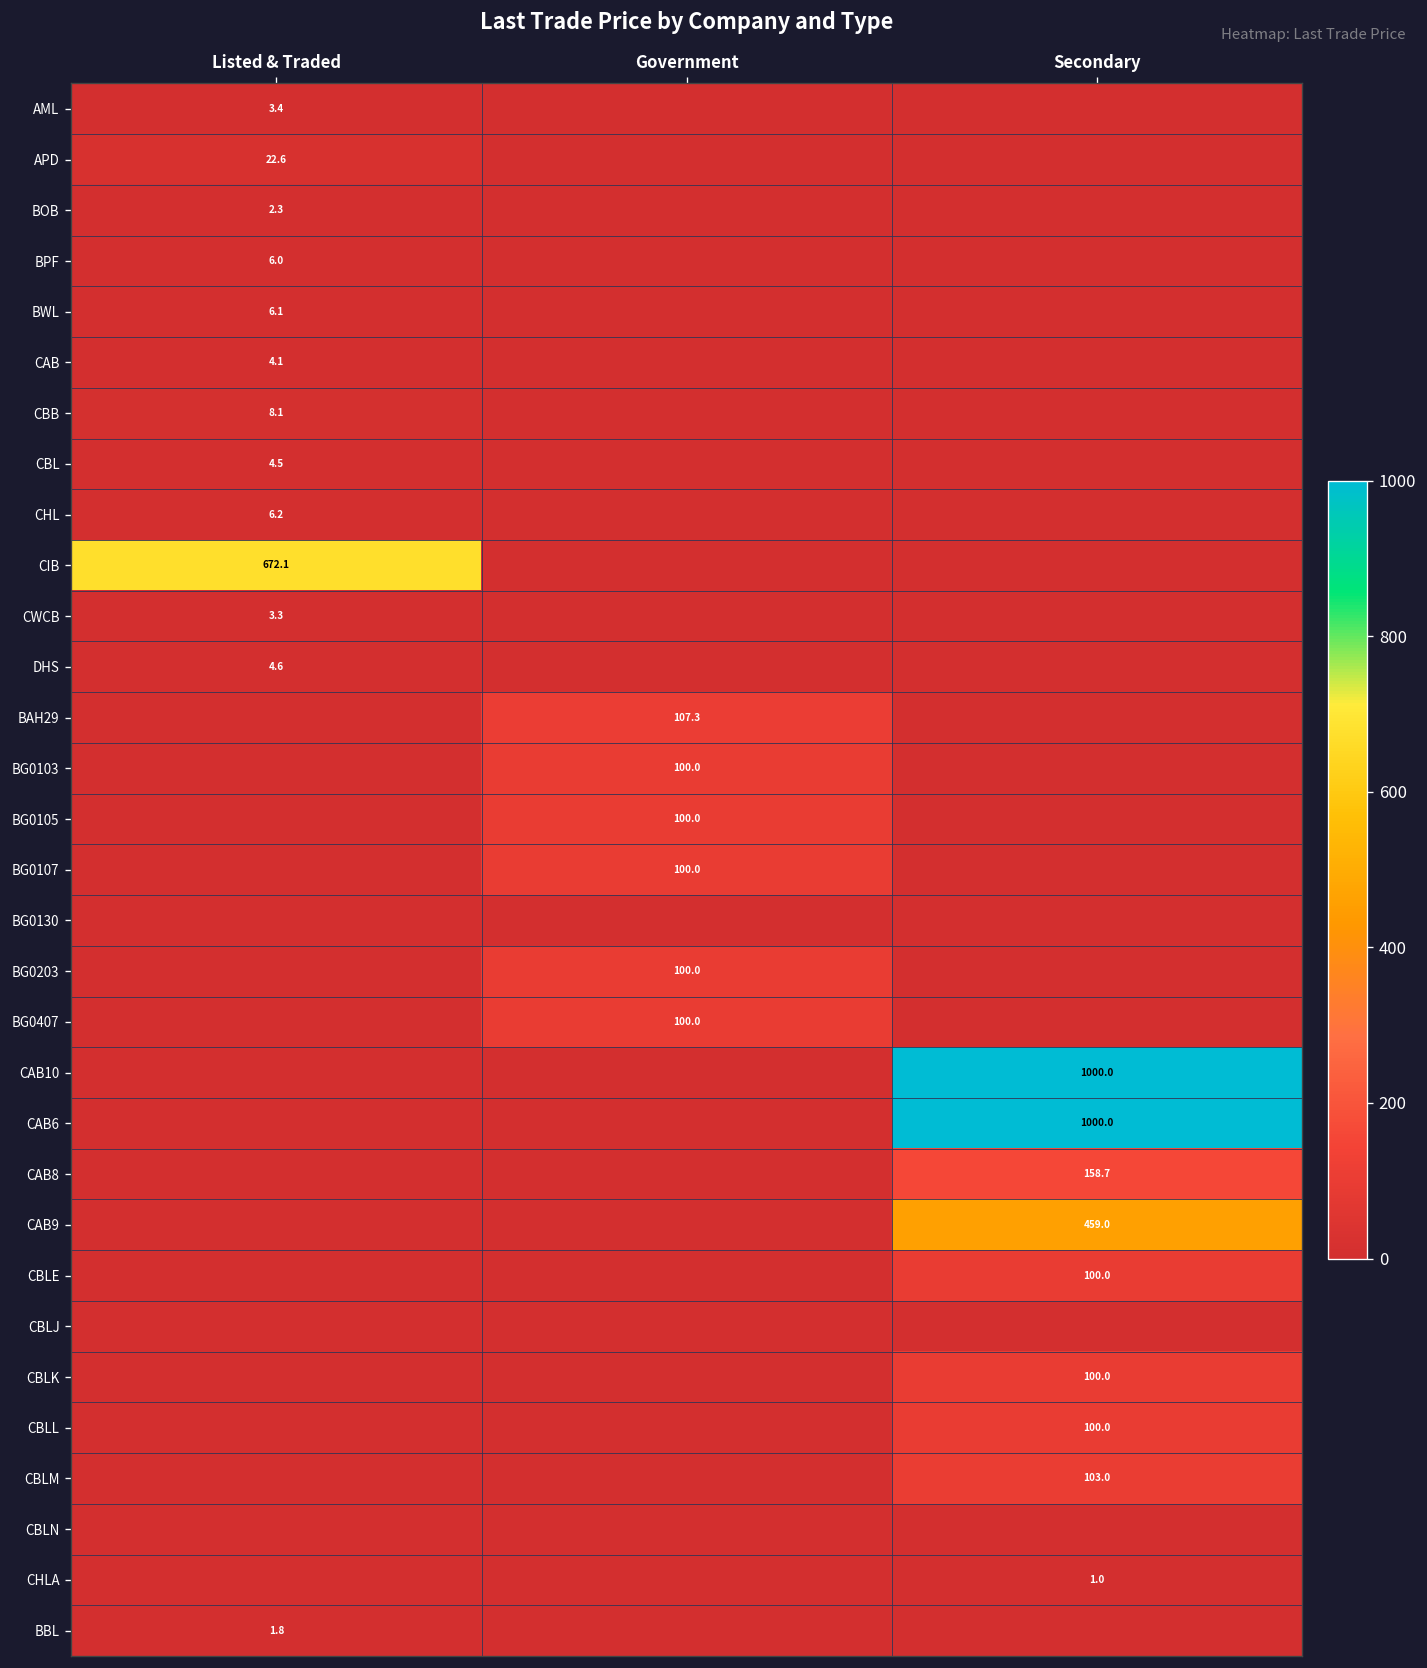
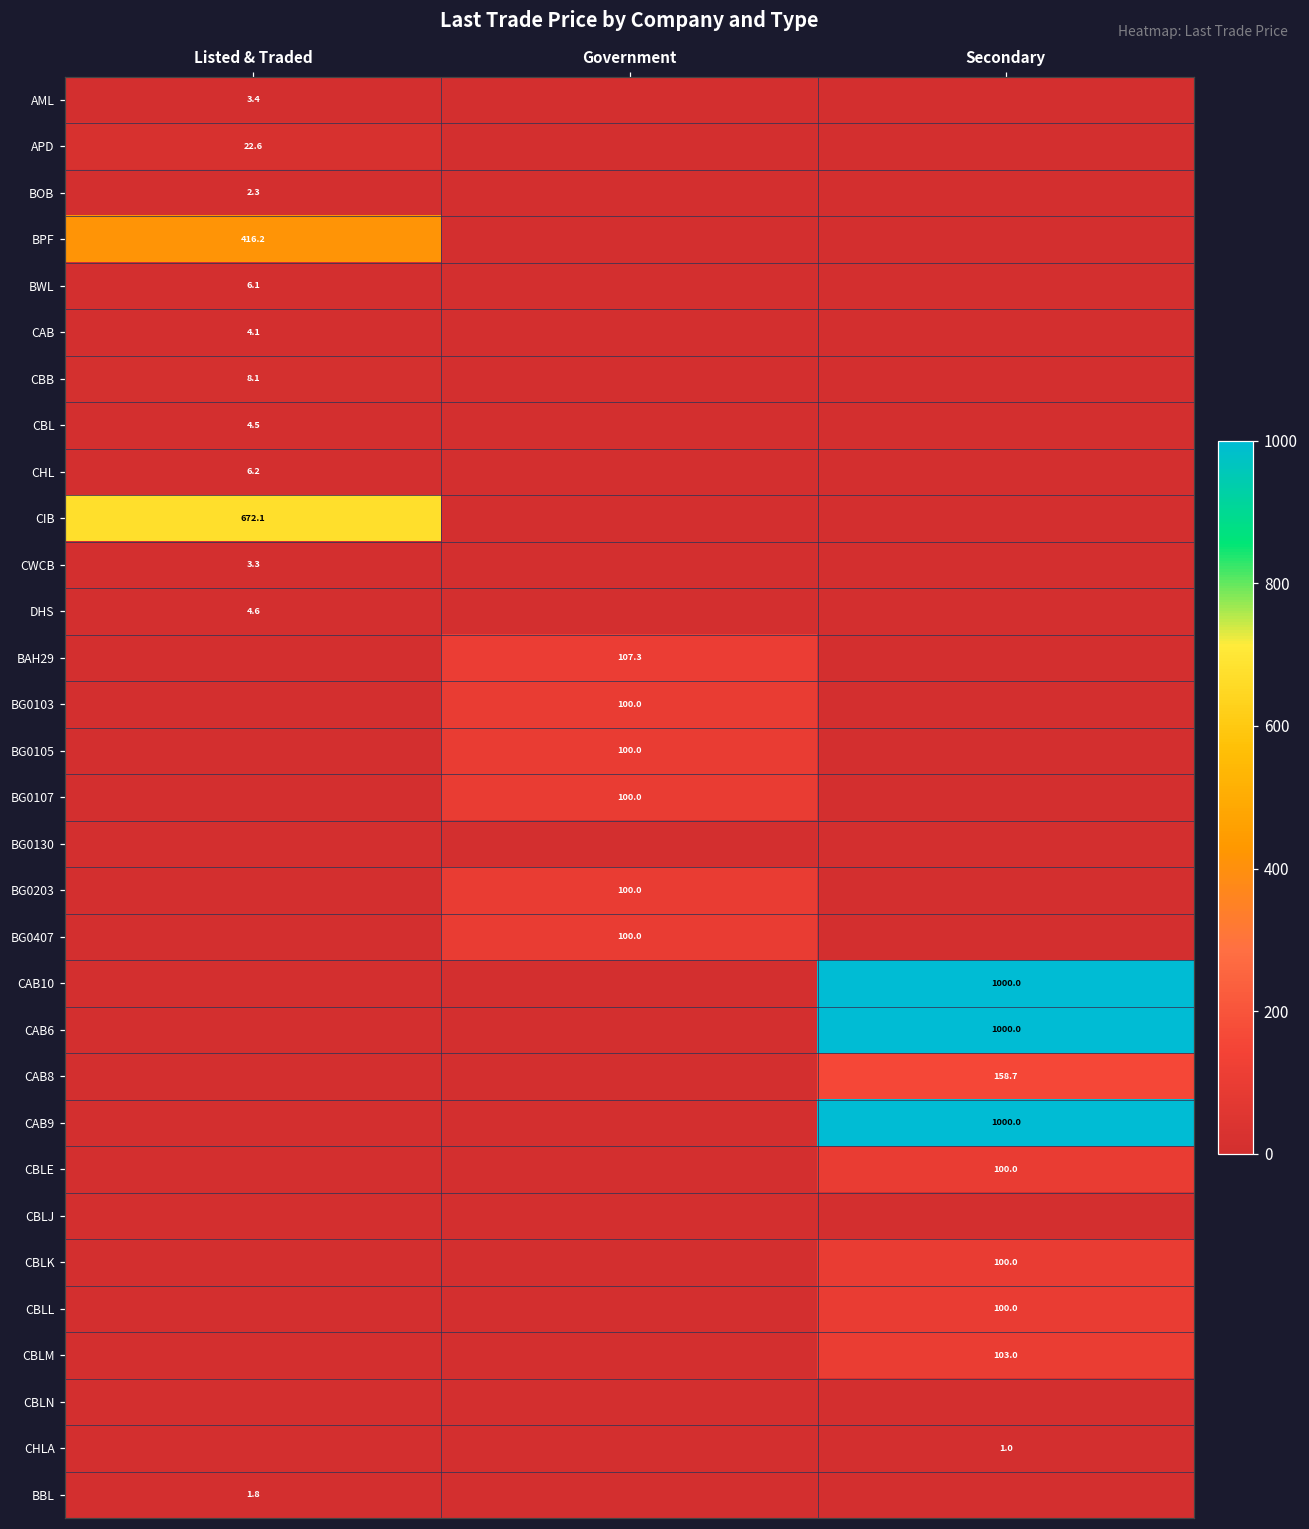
BPF, Listed & Traded: 6.0 -> 416.2
CAB9, Secondary: 459.0 -> 1000.0
